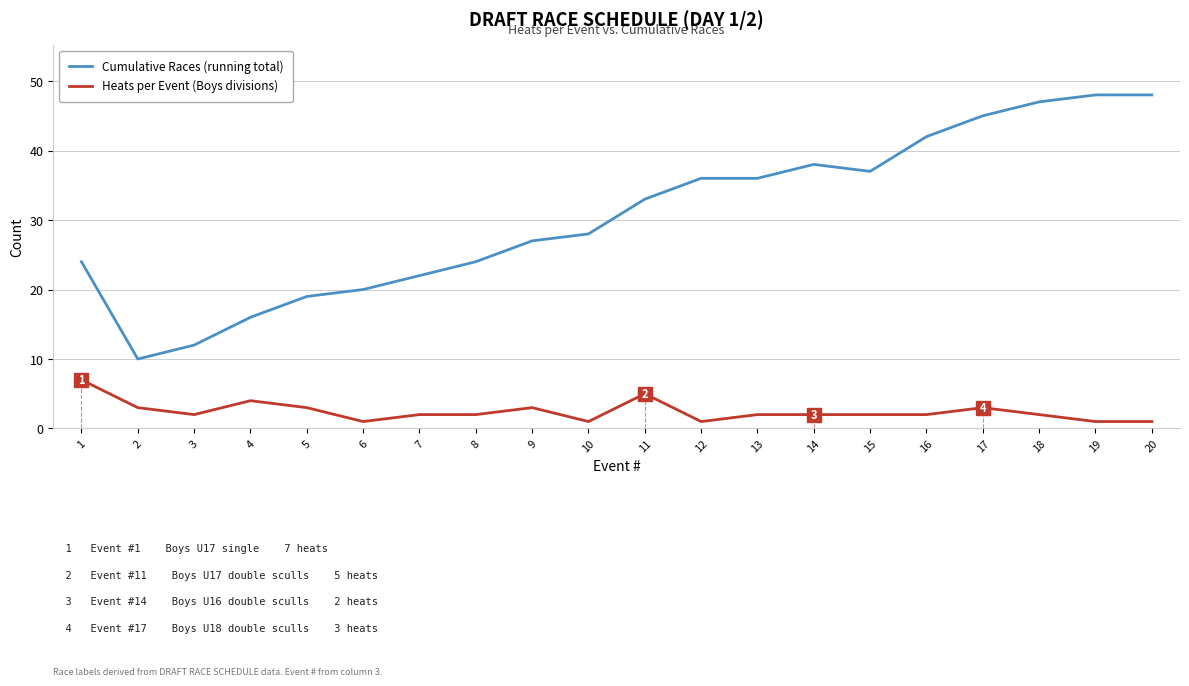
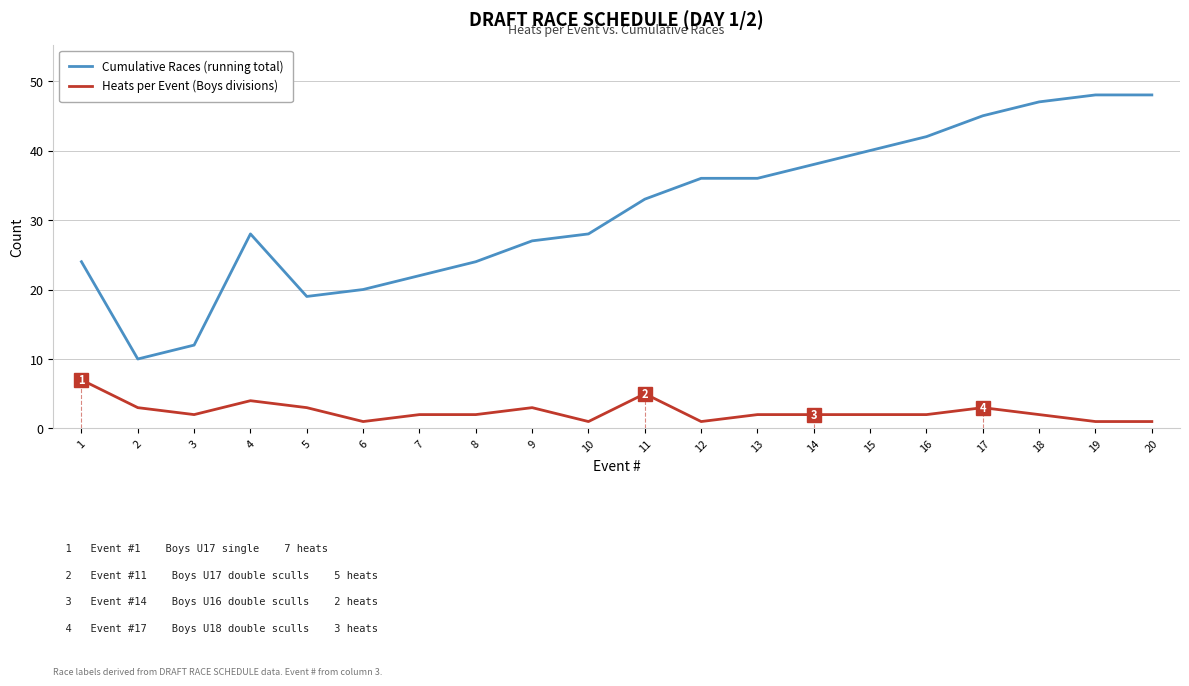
Cumulative Races (running total), 4: 16 -> 28
Cumulative Races (running total), 15: 37 -> 40
